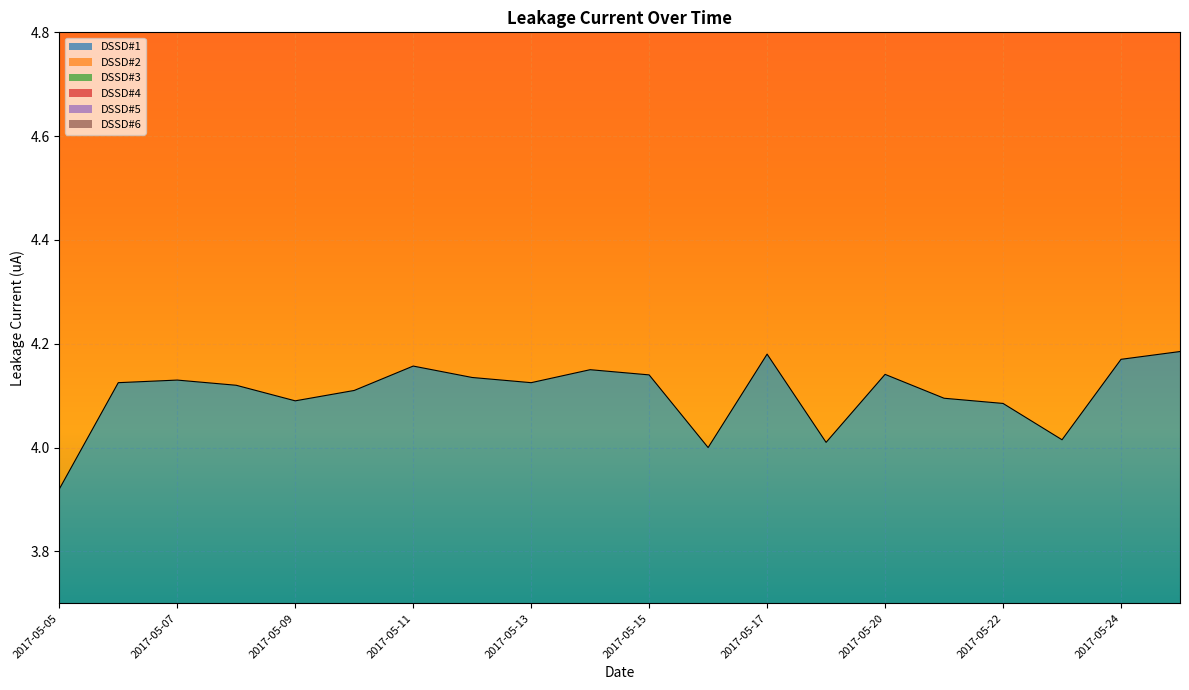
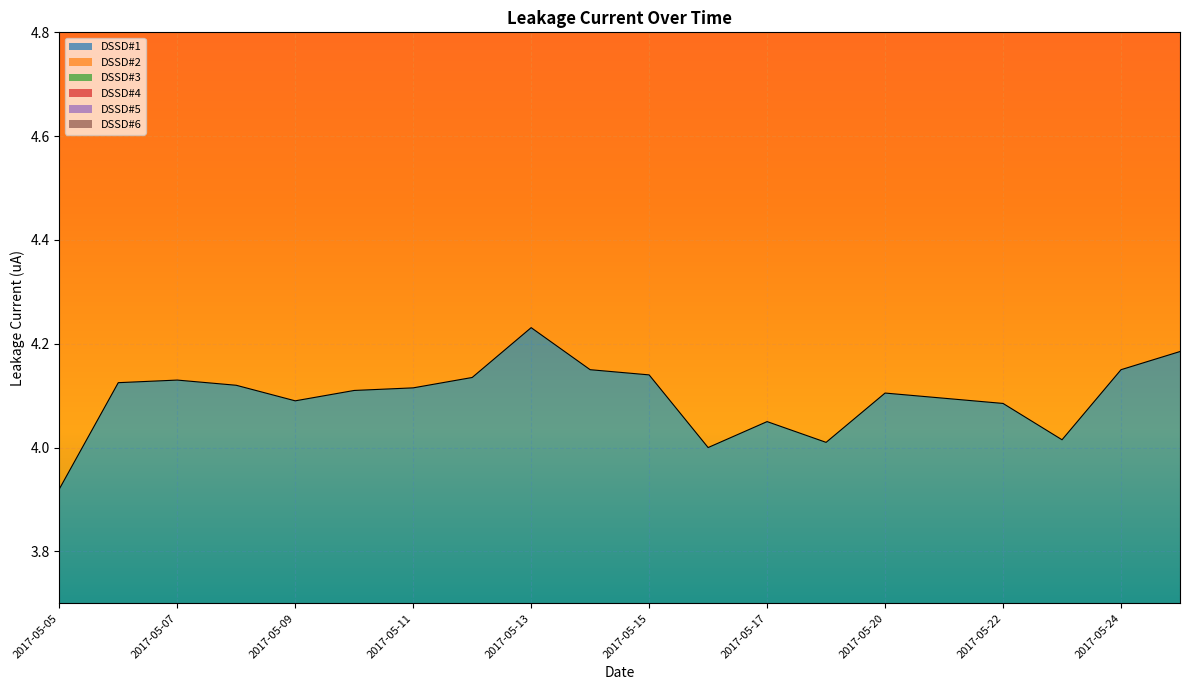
DSSD#1, 2017-05-11: 4.16 -> 4.12
DSSD#1, 2017-05-13: 4.13 -> 4.23
DSSD#1, 2017-05-17: 4.18 -> 4.05
DSSD#1, 2017-05-20: 4.14 -> 4.11
DSSD#1, 2017-05-24: 4.17 -> 4.15
